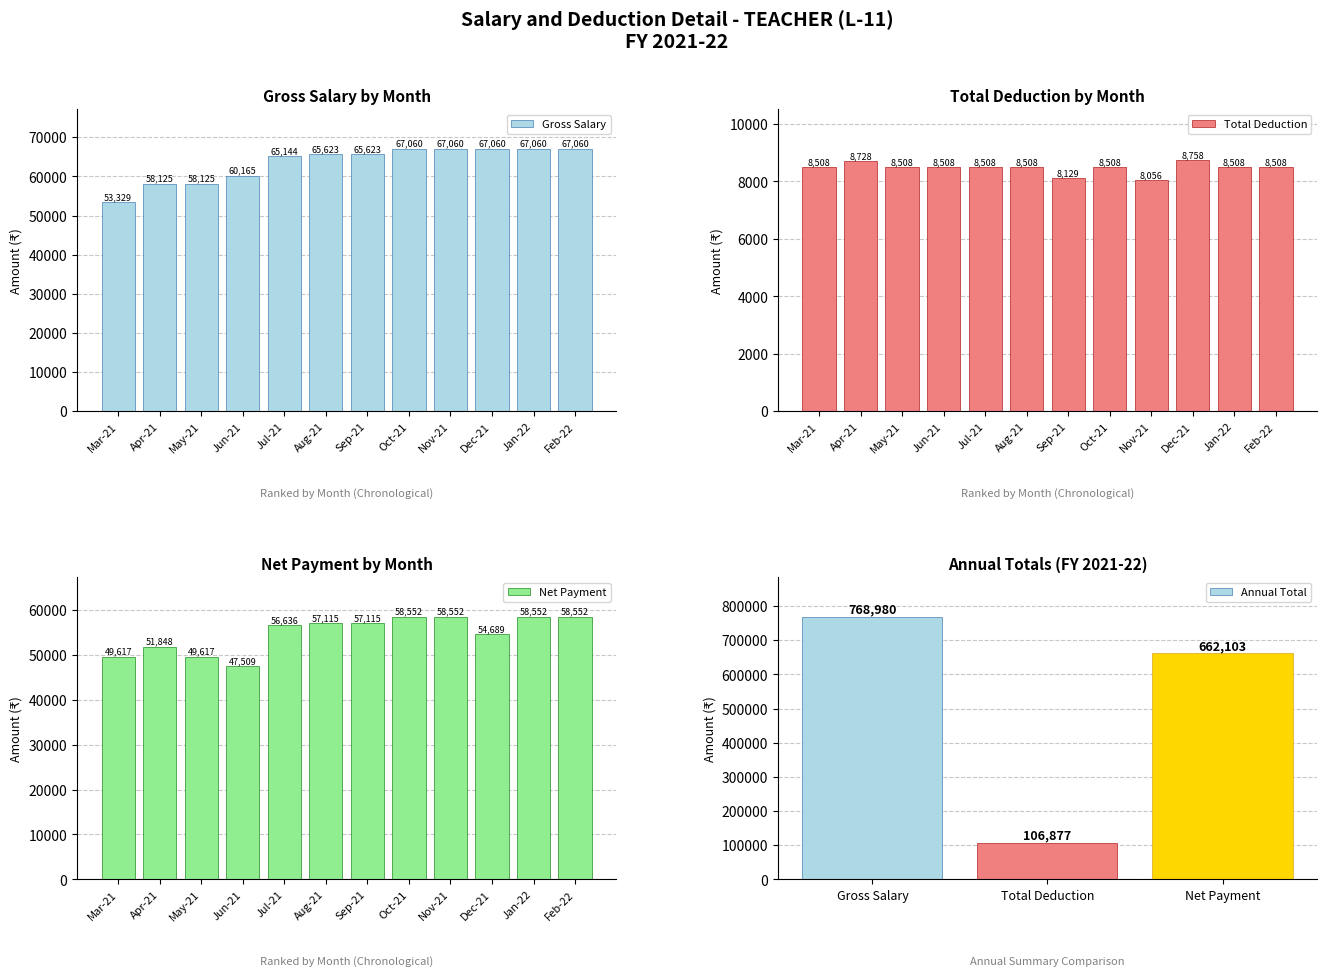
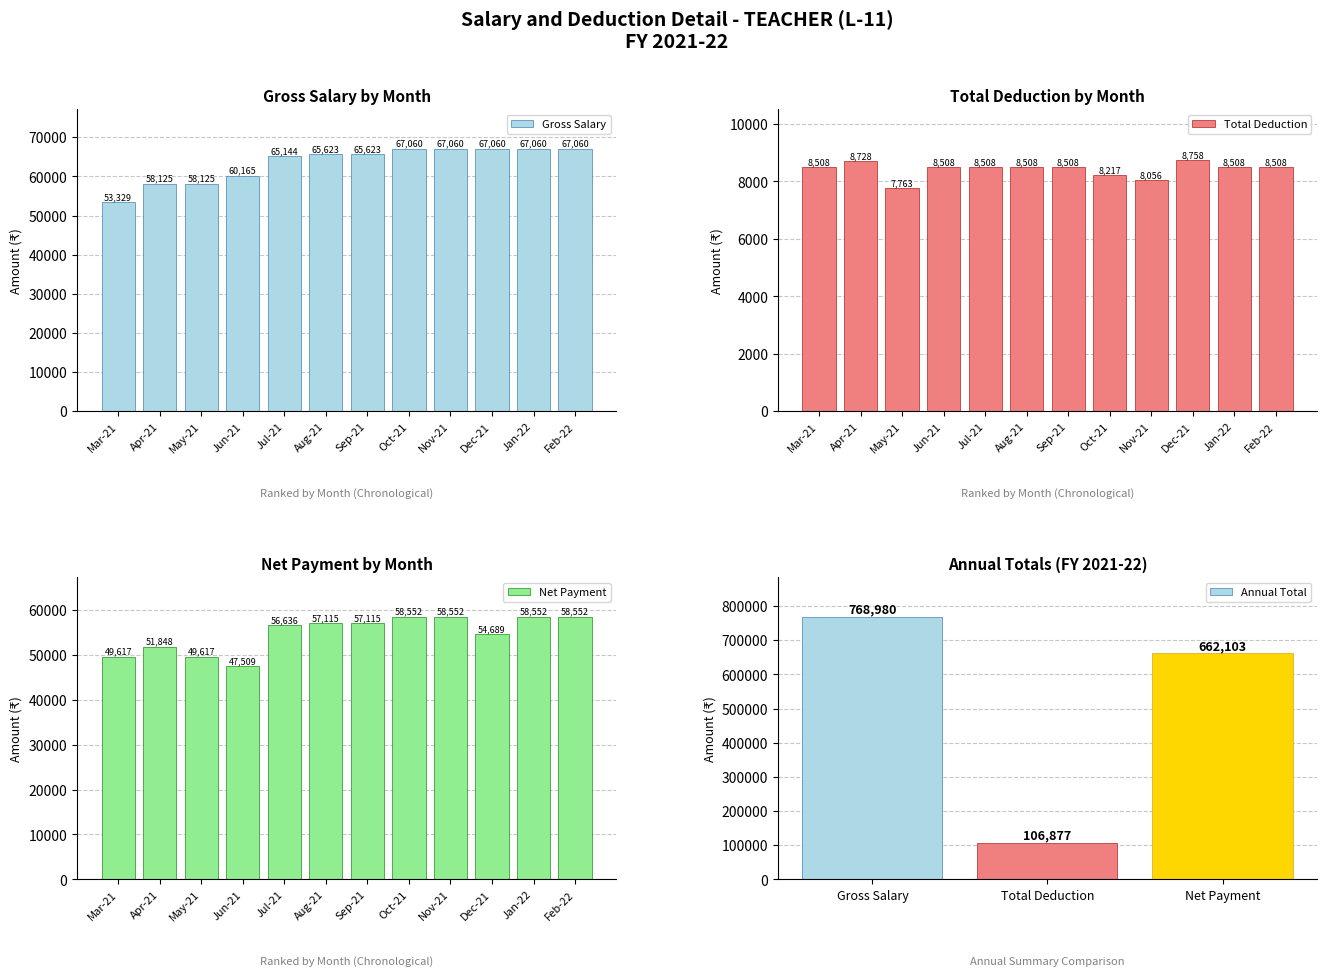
Total Deduction by Month, May-21: 8,508 -> 7,763
Total Deduction by Month, Sep-21: 8,129 -> 8,508
Total Deduction by Month, Oct-21: 8,508 -> 8,217
